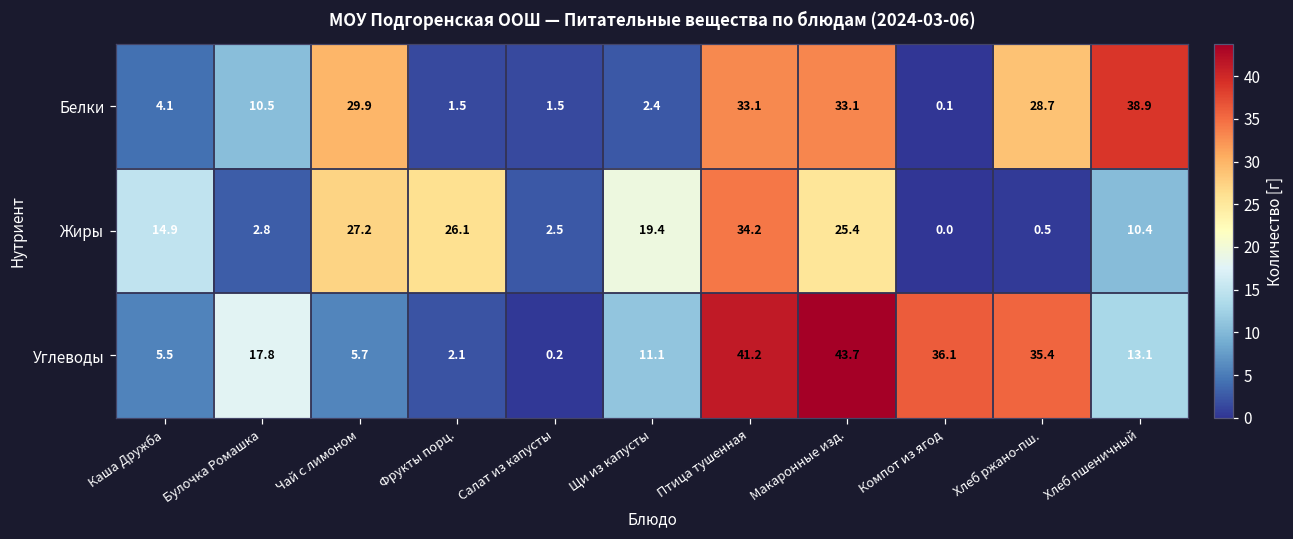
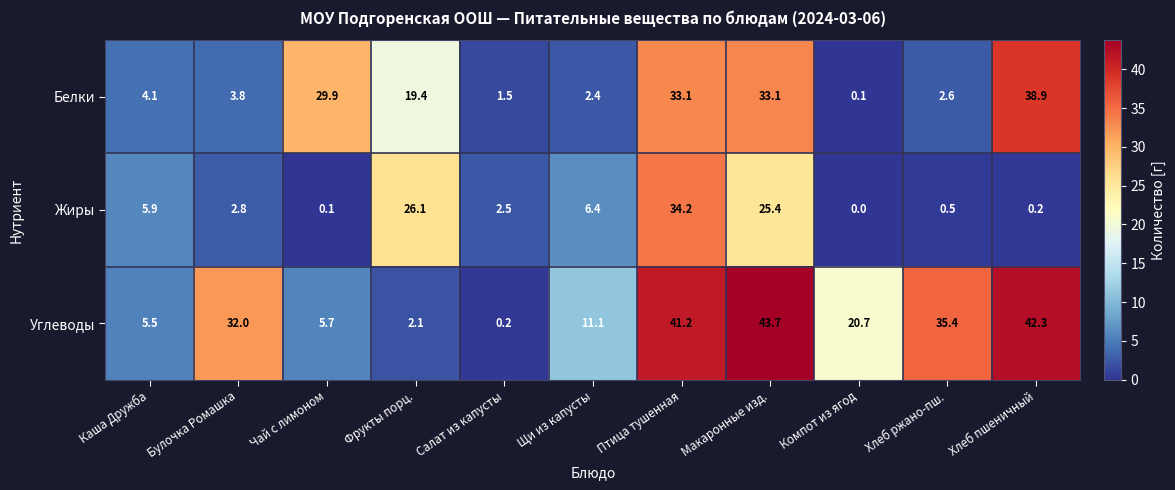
Белки, Булочка Ромашка: 10.5 -> 3.8
Белки, Фрукты порц.: 1.5 -> 19.4
Белки, Хлеб ржано-пш.: 28.7 -> 2.6
Жиры, Каша Дружба: 14.9 -> 5.9
Жиры, Чай с лимоном: 27.2 -> 0.1
Жиры, Щи из капусты: 19.4 -> 6.4
Жиры, Хлеб пшеничный: 10.4 -> 0.2
Углеводы, Булочка Ромашка: 17.8 -> 32.0
Углеводы, Компот из ягод: 36.1 -> 20.7
Углеводы, Хлеб пшеничный: 13.1 -> 42.3
